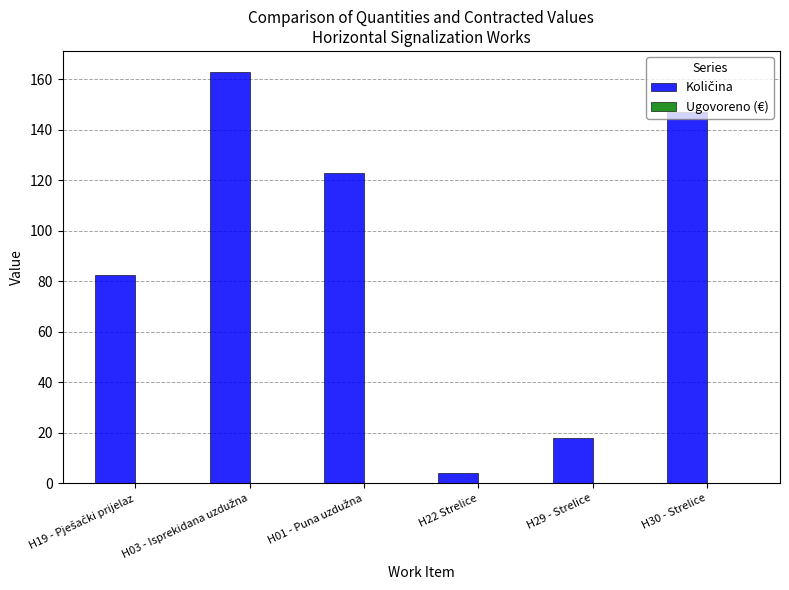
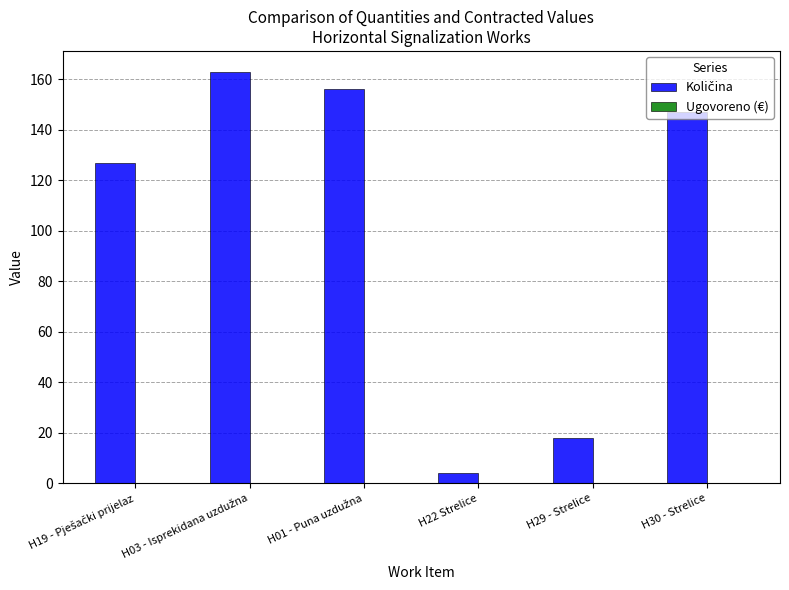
Količina, H19 - Pješački prijelaz: 83 -> 127
Količina, H01 - Puna uzdužna: 123 -> 156
